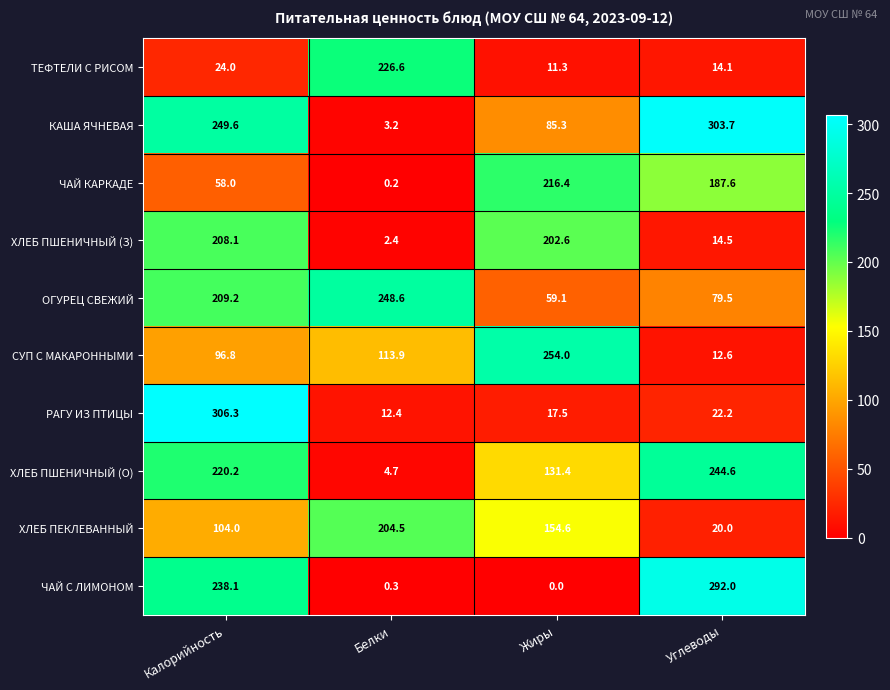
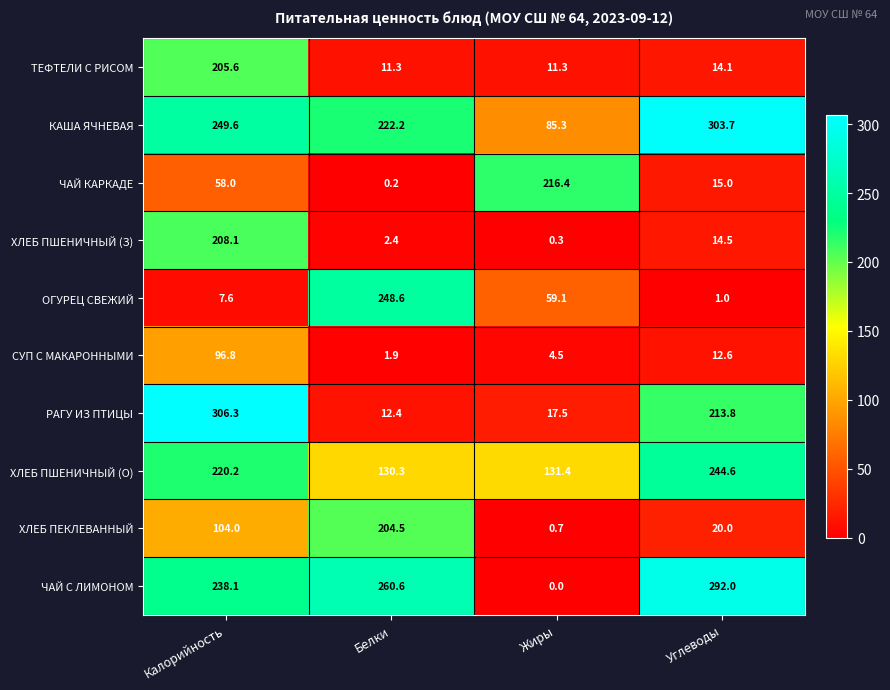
ТЕФТЕЛИ С РИСОМ, Калорийность: 24.0 -> 205.6
ТЕФТЕЛИ С РИСОМ, Белки: 226.6 -> 11.3
КАША ЯЧНЕВАЯ, Белки: 3.2 -> 222.2
ЧАЙ КАРКАДЕ, Углеводы: 187.6 -> 15.0
ХЛЕБ ПШЕНИЧНЫЙ (З), Жиры: 202.6 -> 0.3
ОГУРЕЦ СВЕЖИЙ, Калорийность: 209.2 -> 7.6
ОГУРЕЦ СВЕЖИЙ, Углеводы: 79.5 -> 1.0
СУП С МАКАРОННЫМИ, Белки: 113.9 -> 1.9
СУП С МАКАРОННЫМИ, Жиры: 254.0 -> 4.5
РАГУ ИЗ ПТИЦЫ, Углеводы: 22.2 -> 213.8
ХЛЕБ ПШЕНИЧНЫЙ (О), Белки: 4.7 -> 130.3
ХЛЕБ ПЕКЛЕВАННЫЙ, Жиры: 154.6 -> 0.7
ЧАЙ С ЛИМОНОМ, Белки: 0.3 -> 260.6
